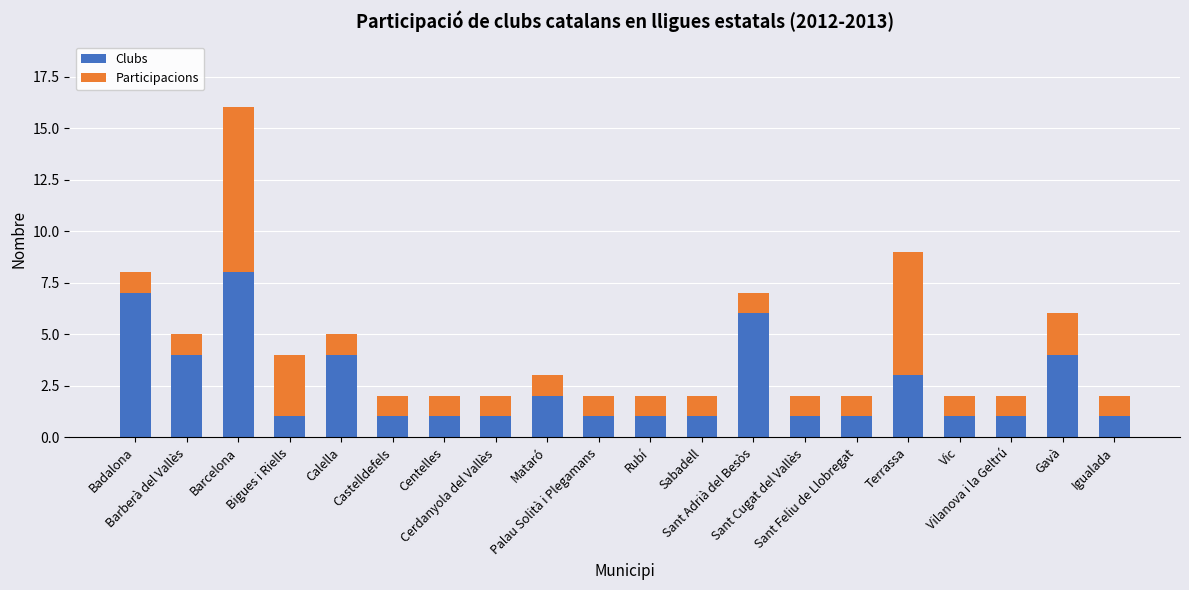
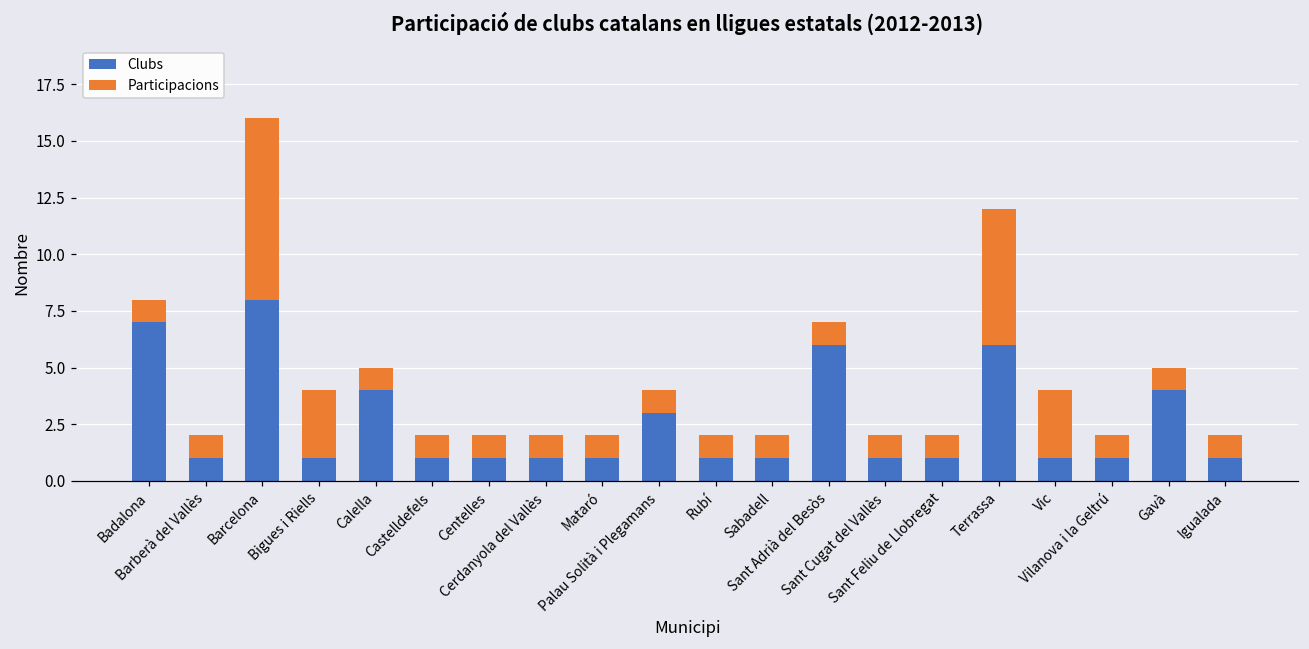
Clubs, Barberà del Vallès: 4 -> 1
Clubs, Mataró: 2 -> 1
Clubs, Palau Solità i Plegamans: 1 -> 3
Clubs, Terrassa: 3 -> 6
Participacions, Vic: 1 -> 3
Participacions, Gavà: 2 -> 1
